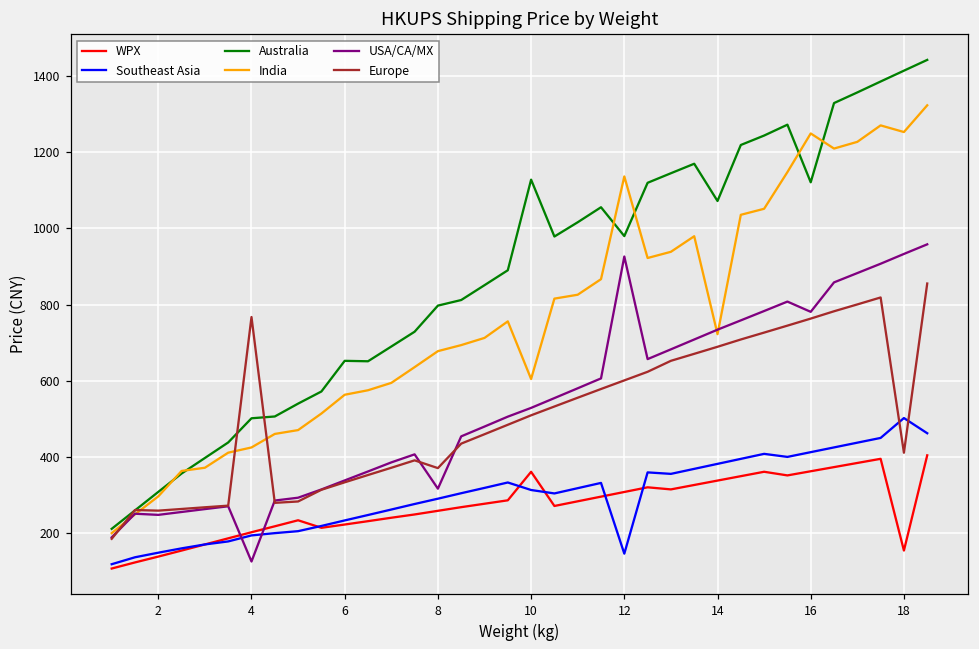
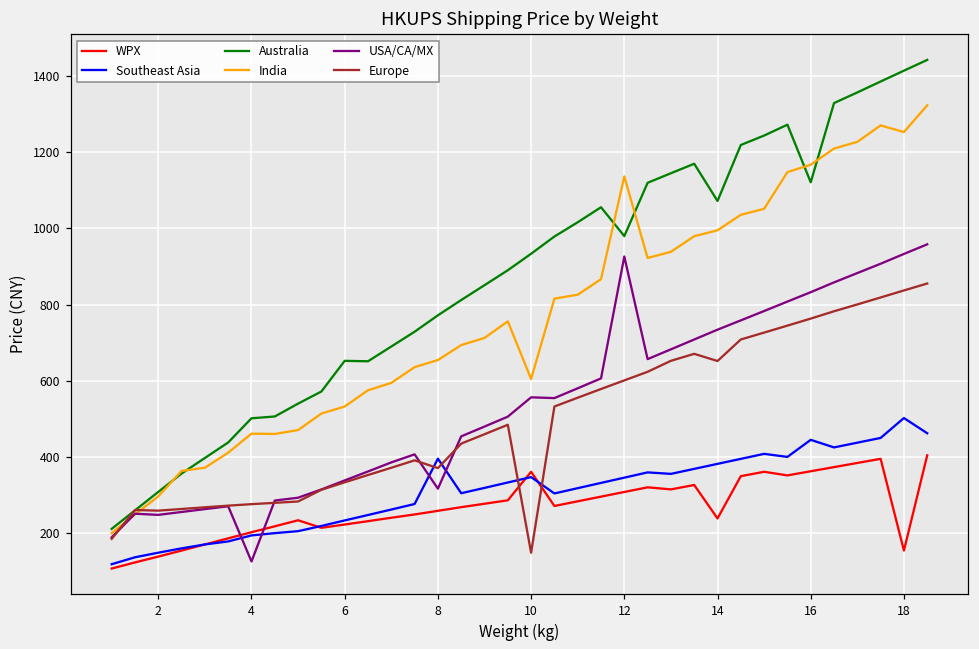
India, 4: 430 -> 460
Europe, 4: 770 -> 280
India, 6: 560 -> 530
Southeast Asia, 8: 290 -> 400
Australia, 8: 800 -> 770
India, 8: 680 -> 650
Southeast Asia, 10: 310 -> 350
Australia, 10: 1130 -> 930
USA/CA/MX, 10: 530 -> 560
Europe, 10: 510 -> 150
Southeast Asia, 12: 150 -> 350
WPX, 14: 340 -> 240
India, 14: 720 -> 990
Europe, 14: 690 -> 650
Southeast Asia, 16: 410 -> 450
India, 16: 1250 -> 1170
USA/CA/MX, 16: 780 -> 830
Europe, 18: 410 -> 840
